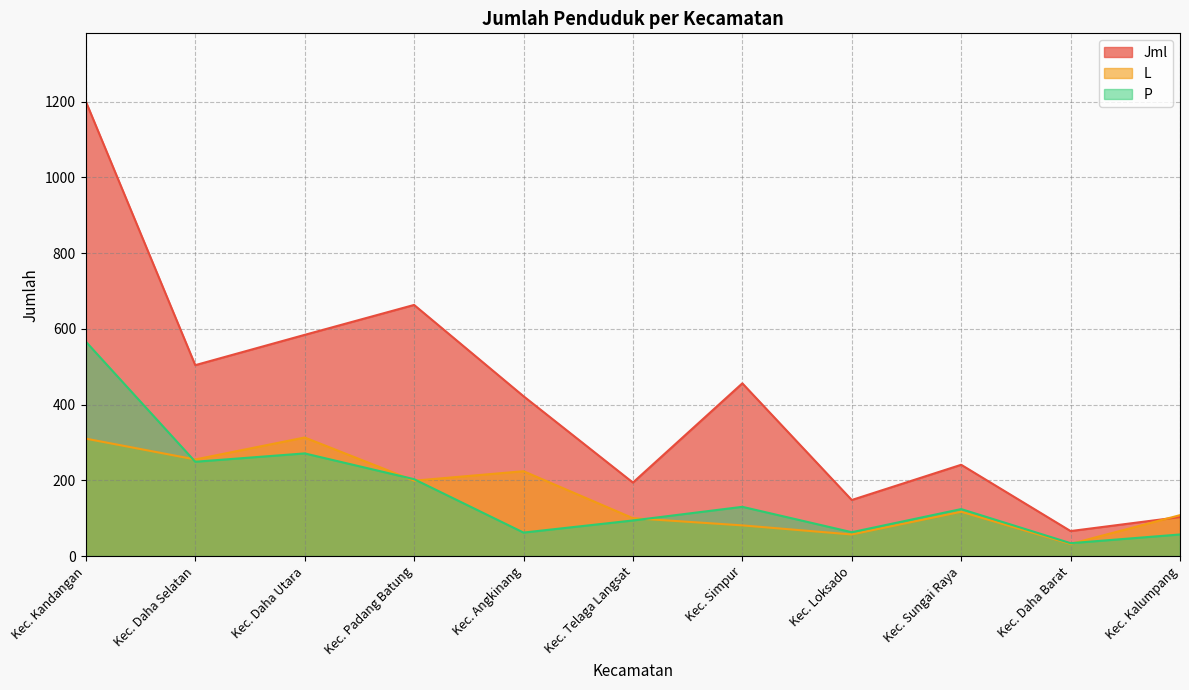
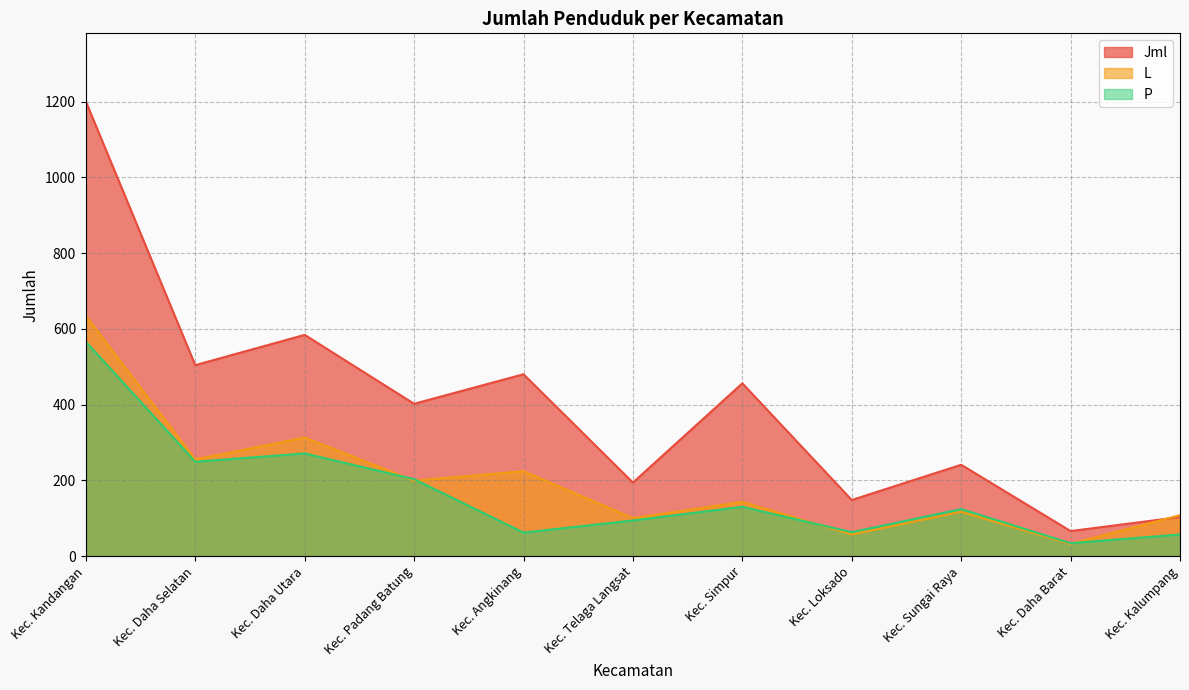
L, Kec. Kandangan: 310 -> 630
Jml, Kec. Padang Batung: 660 -> 400
Jml, Kec. Angkinang: 420 -> 480
L, Kec. Simpur: 80 -> 140
